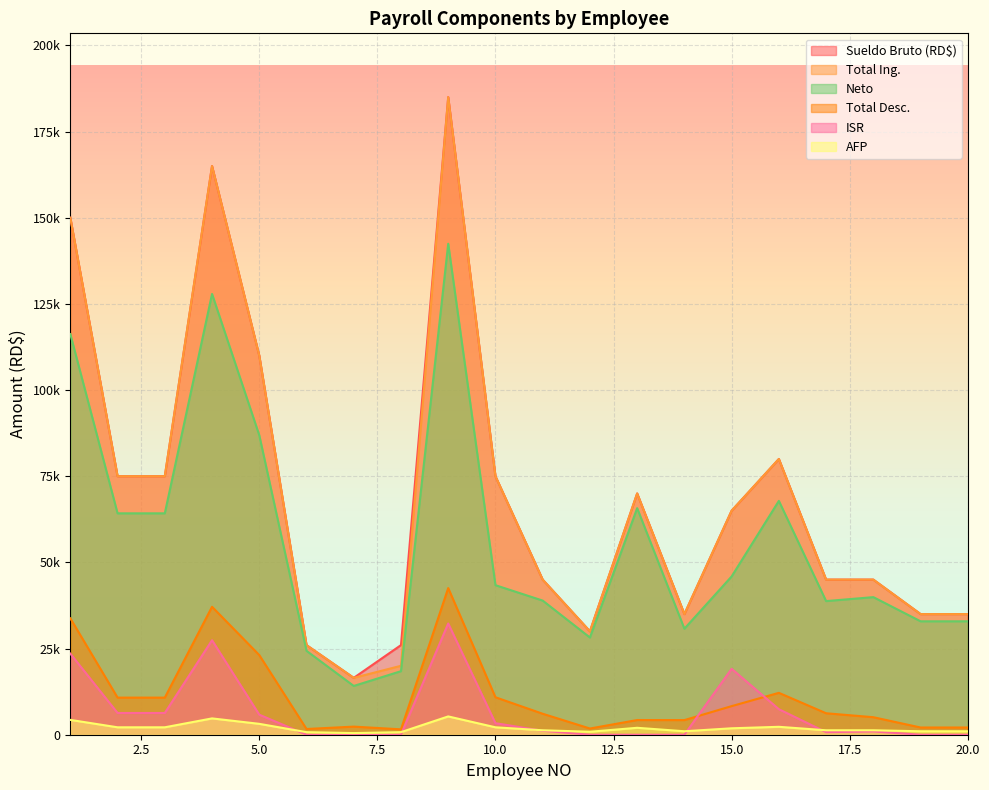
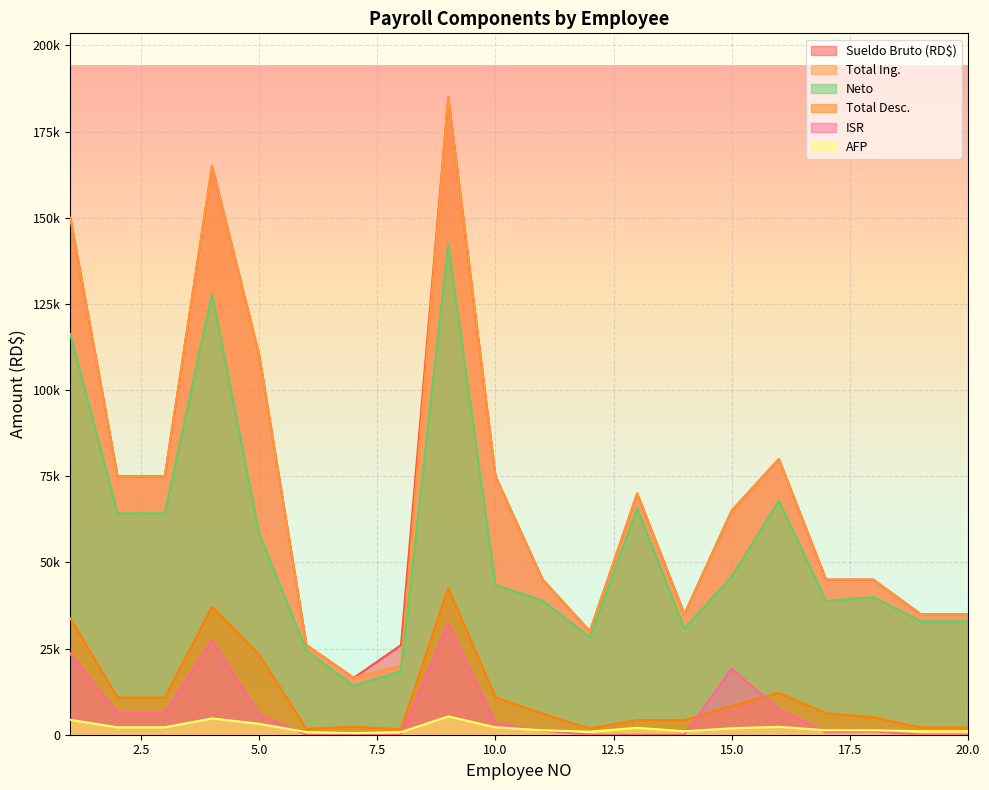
Neto, 5.0: 87000 -> 58000
